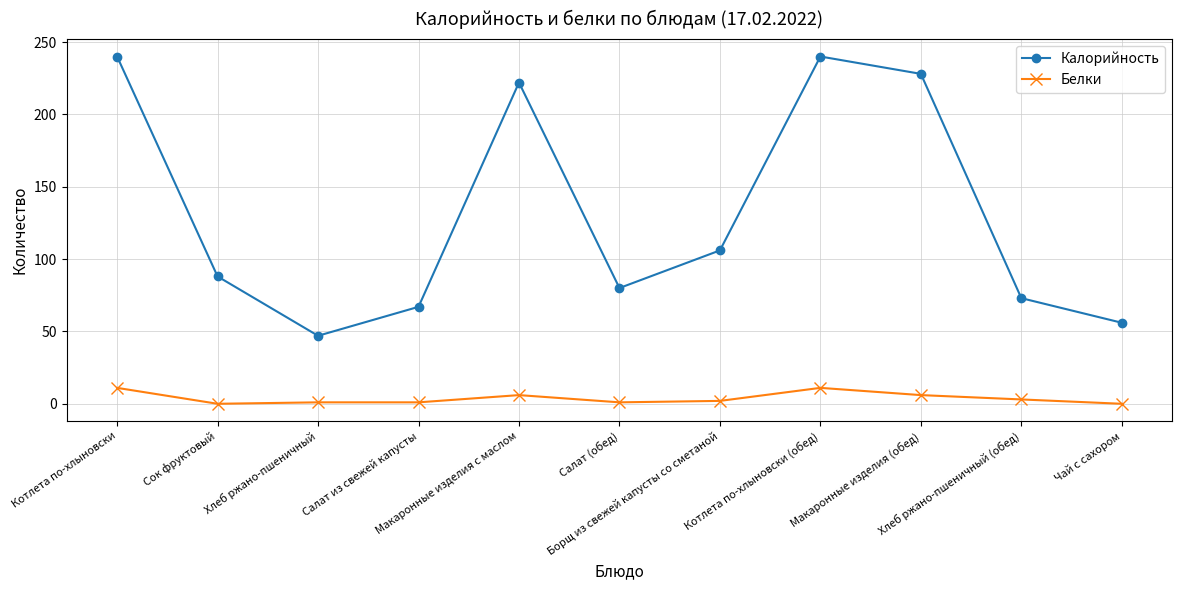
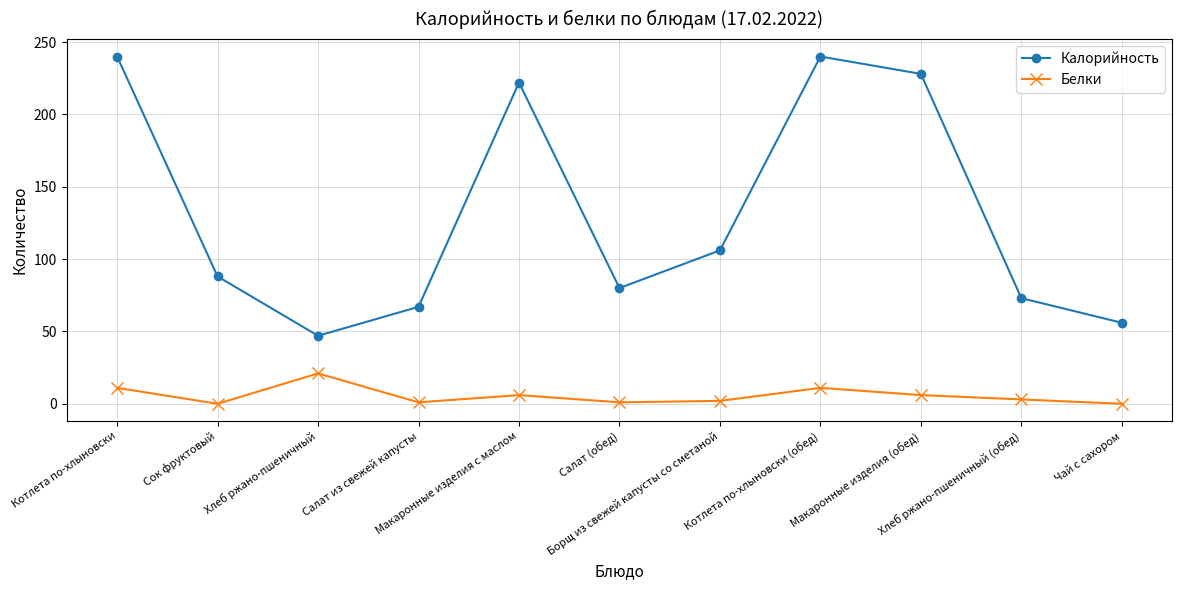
Белки, Хлеб ржано-пшеничный: 1 -> 21
